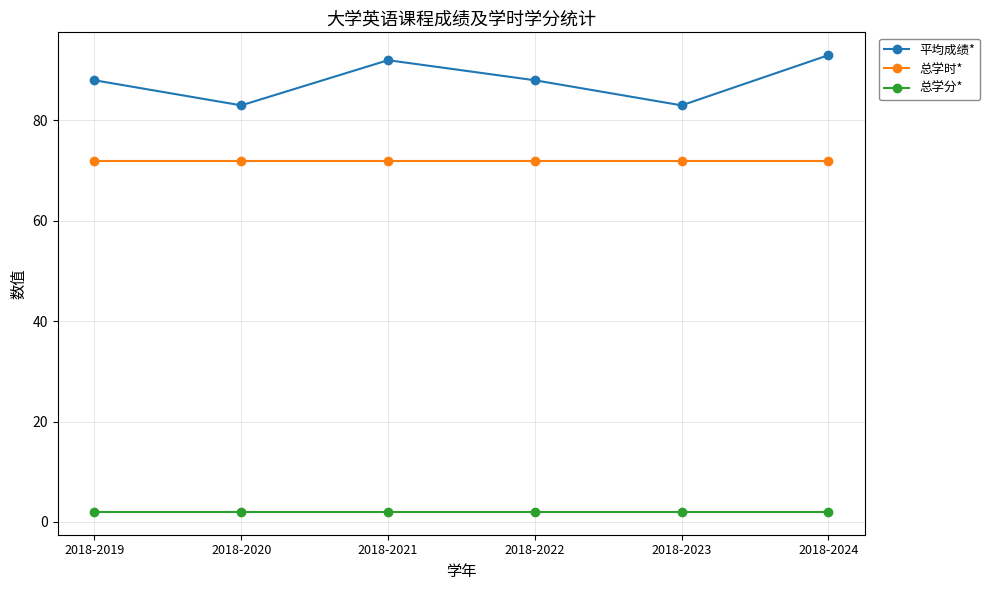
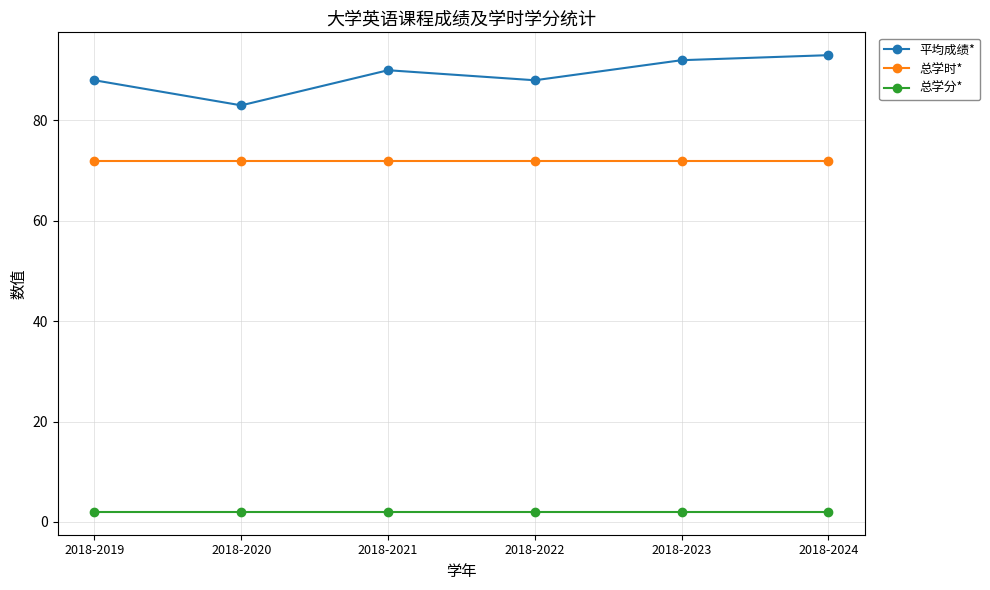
平均成绩*, 2018-2021: 92 -> 90
平均成绩*, 2018-2023: 83 -> 92
